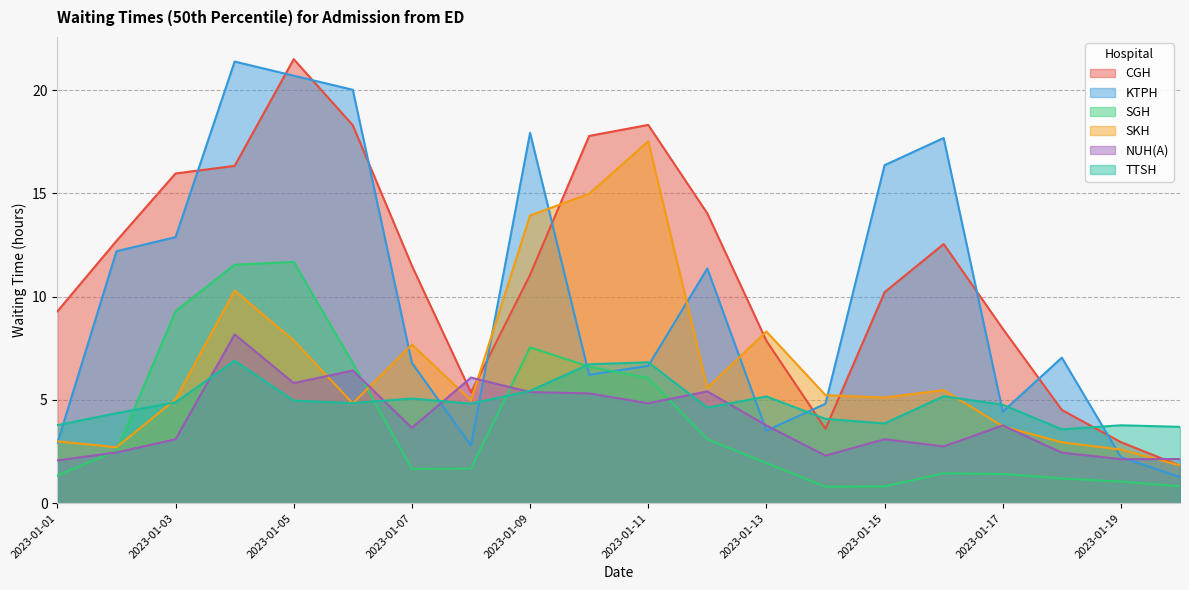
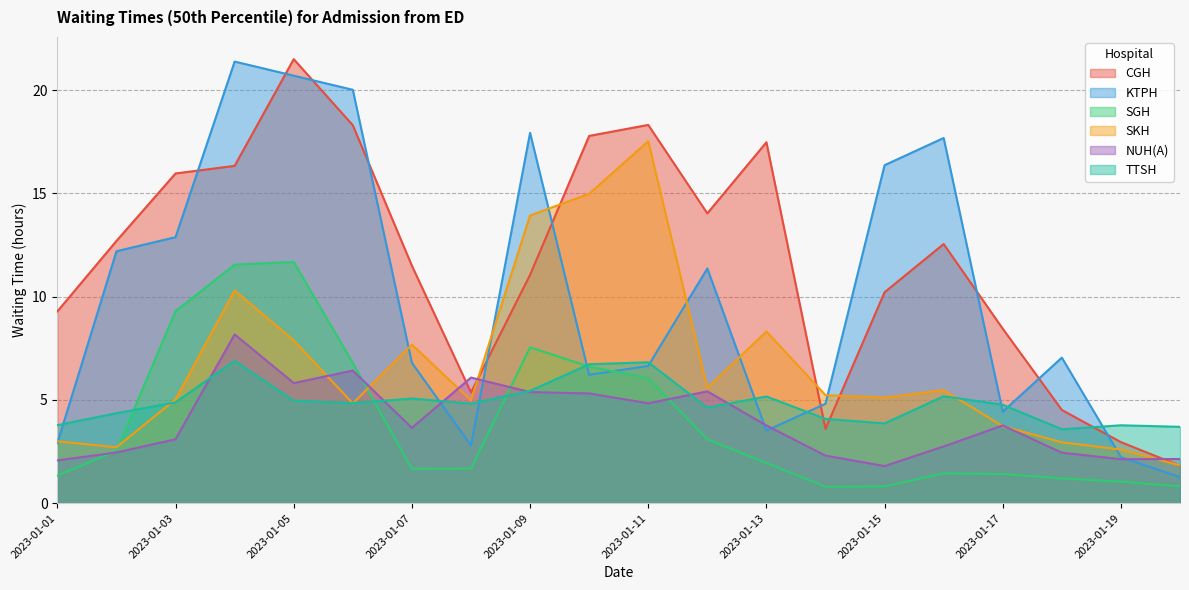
CGH, 2023-01-13: 7.9 -> 17.5
NUH(A), 2023-01-15: 3.1 -> 1.8
